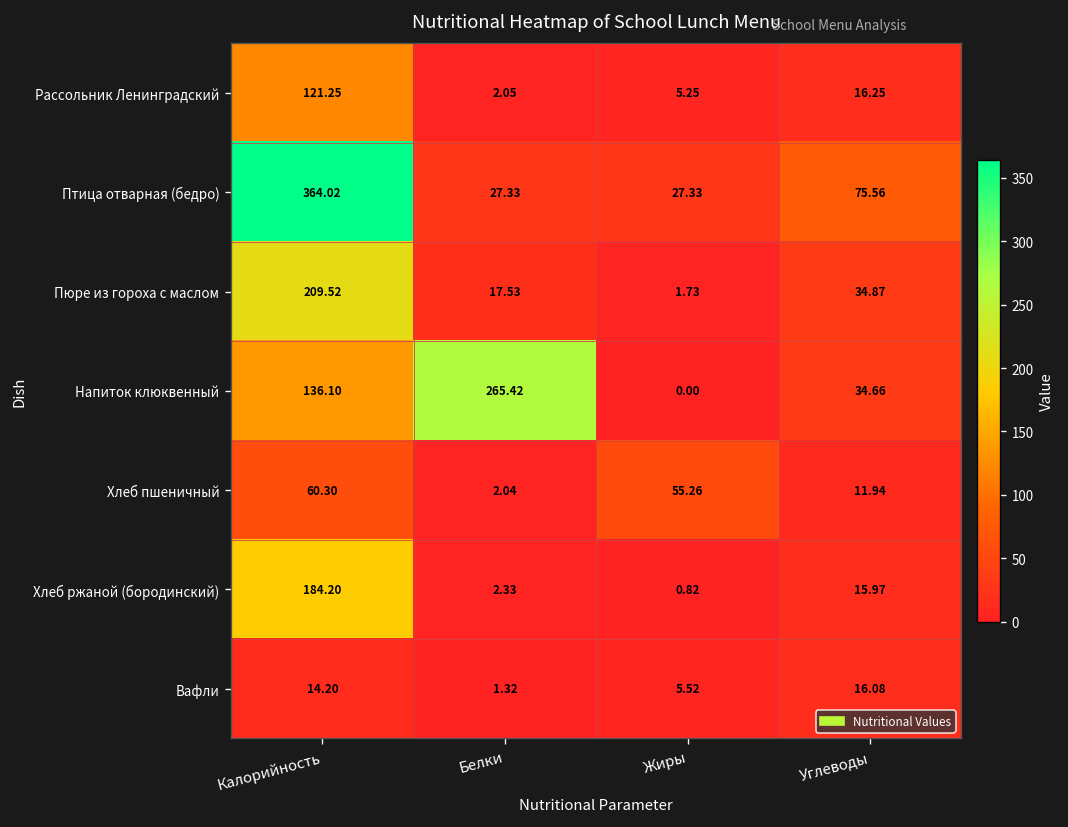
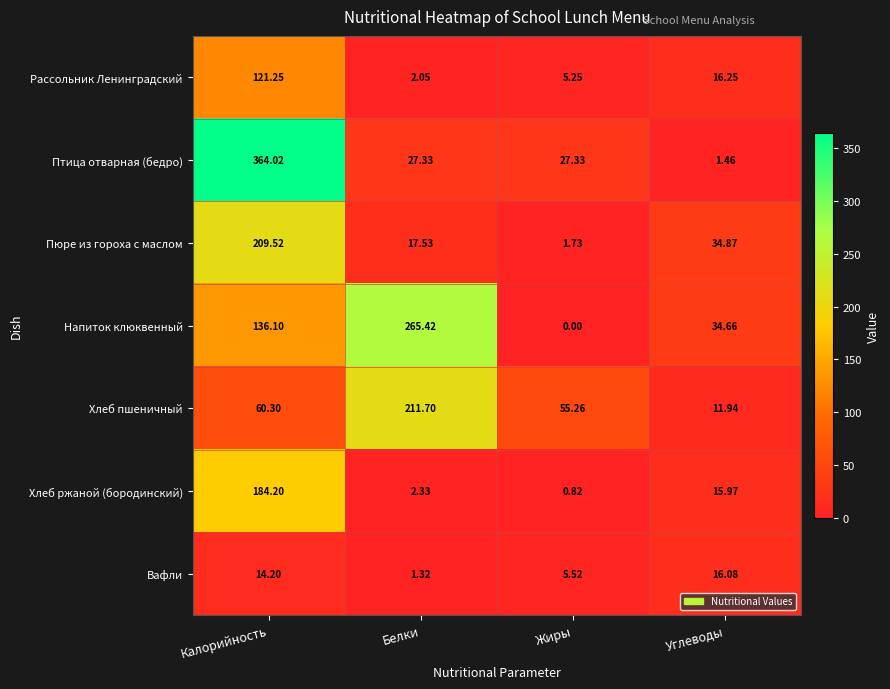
Птица отварная (бедро), Углеводы: 75.56 -> 1.46
Хлеб пшеничный, Белки: 2.04 -> 211.70
